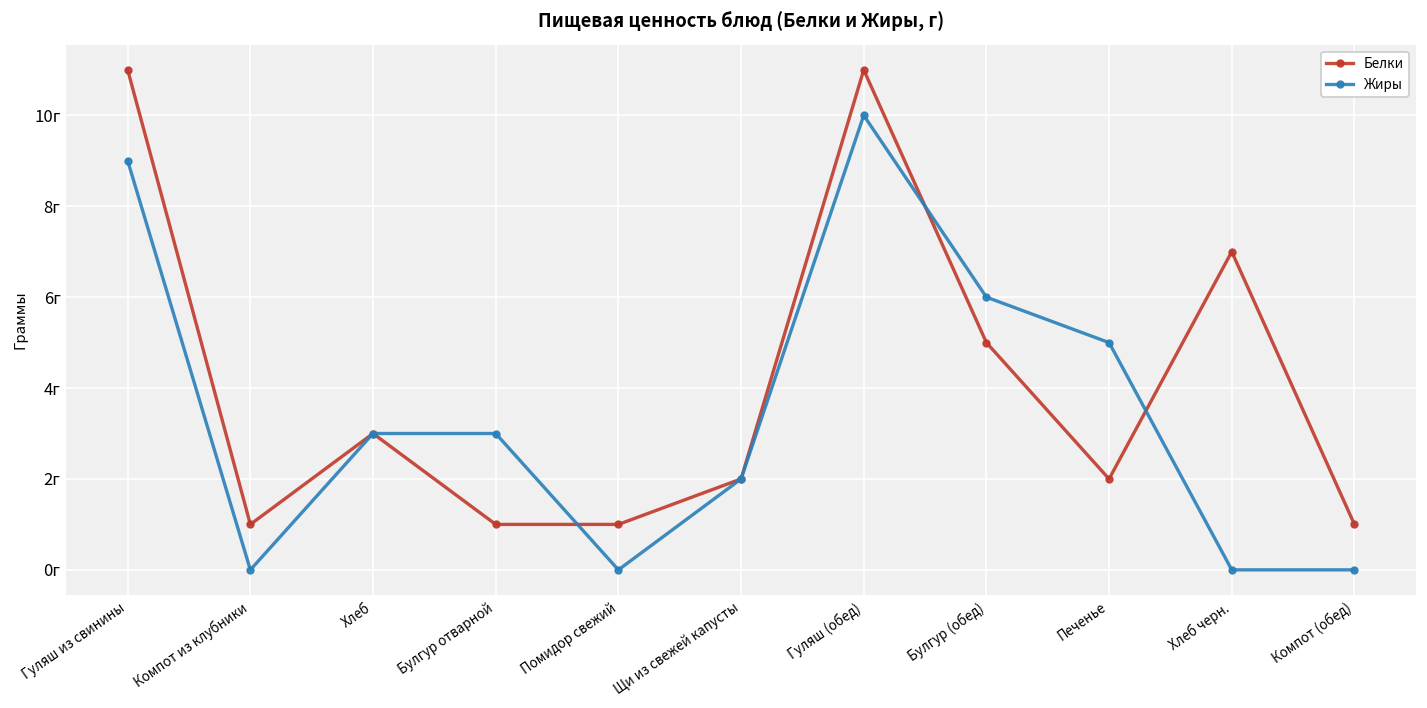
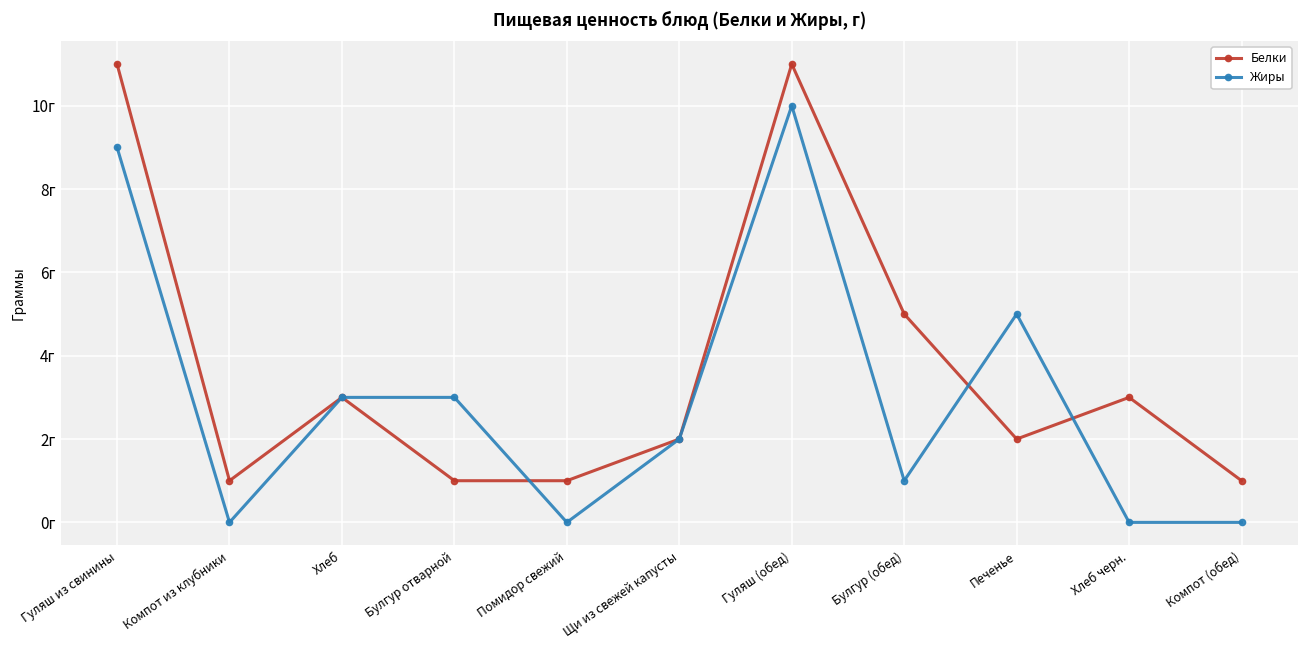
Жиры, Булгур (обед): 6г -> 1г
Белки, Хлеб черн.: 7г -> 3г
